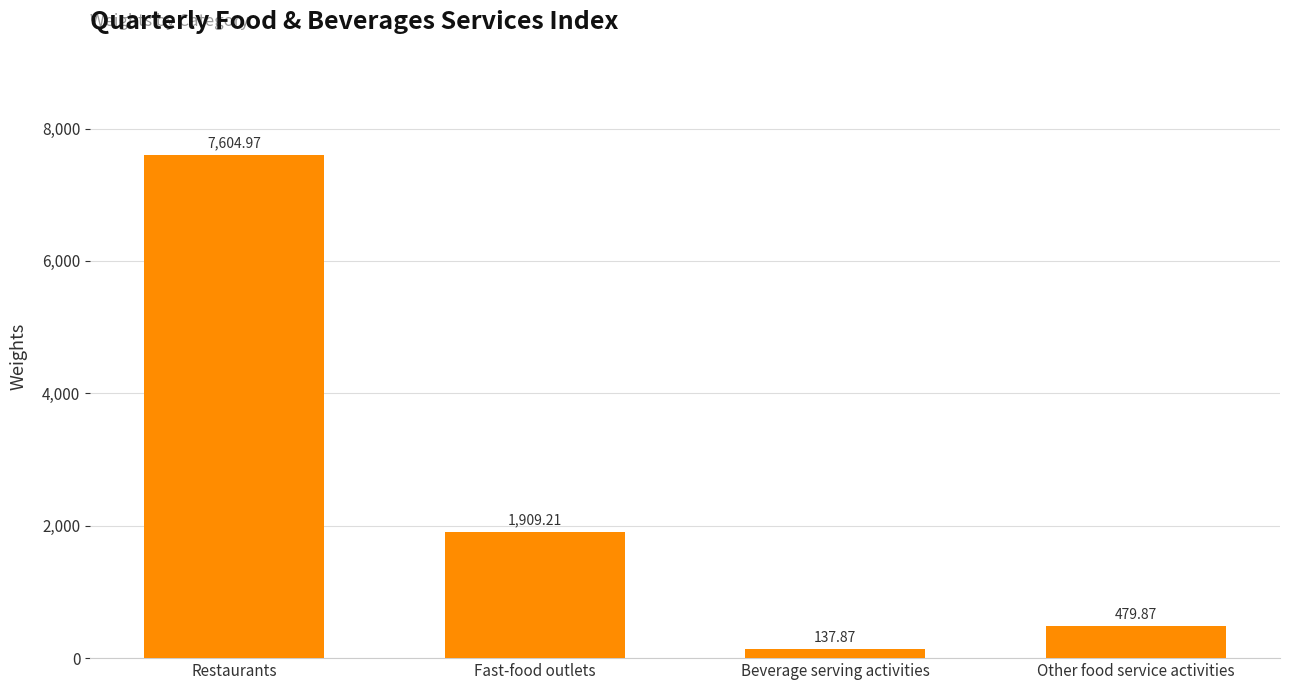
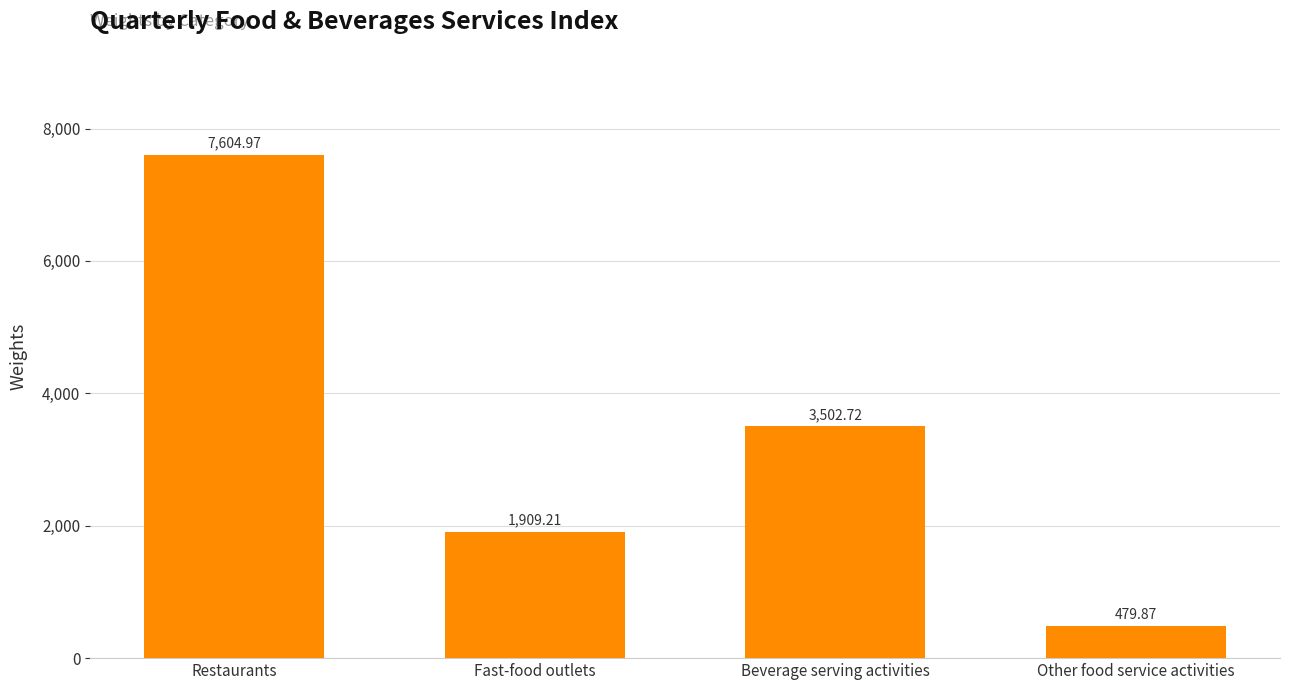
Beverage serving activities: 137.87 -> 3,502.72
